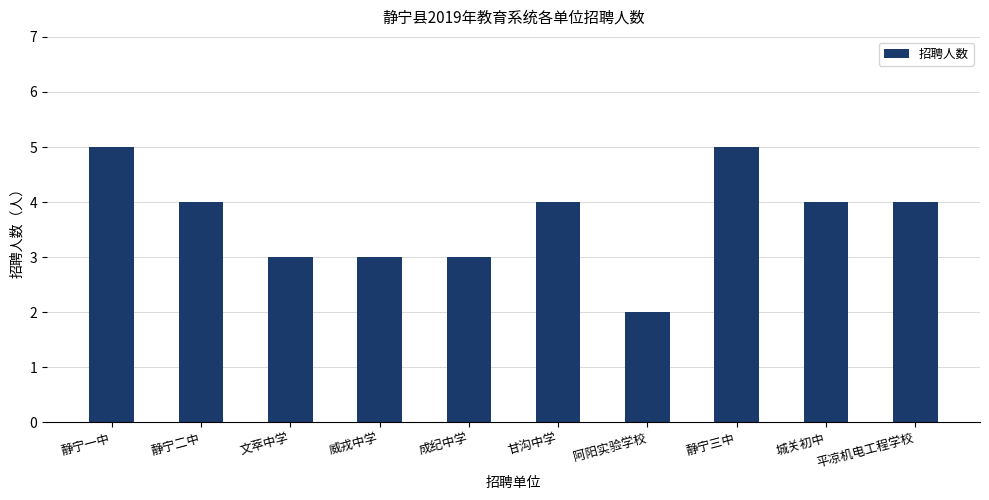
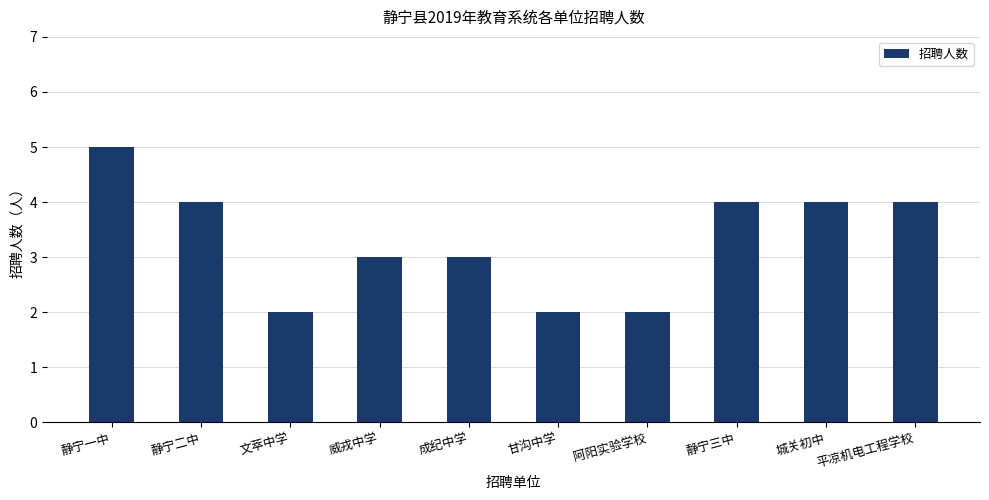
文萃中学: 3 -> 2
甘沟中学: 4 -> 2
静宁三中: 5 -> 4
